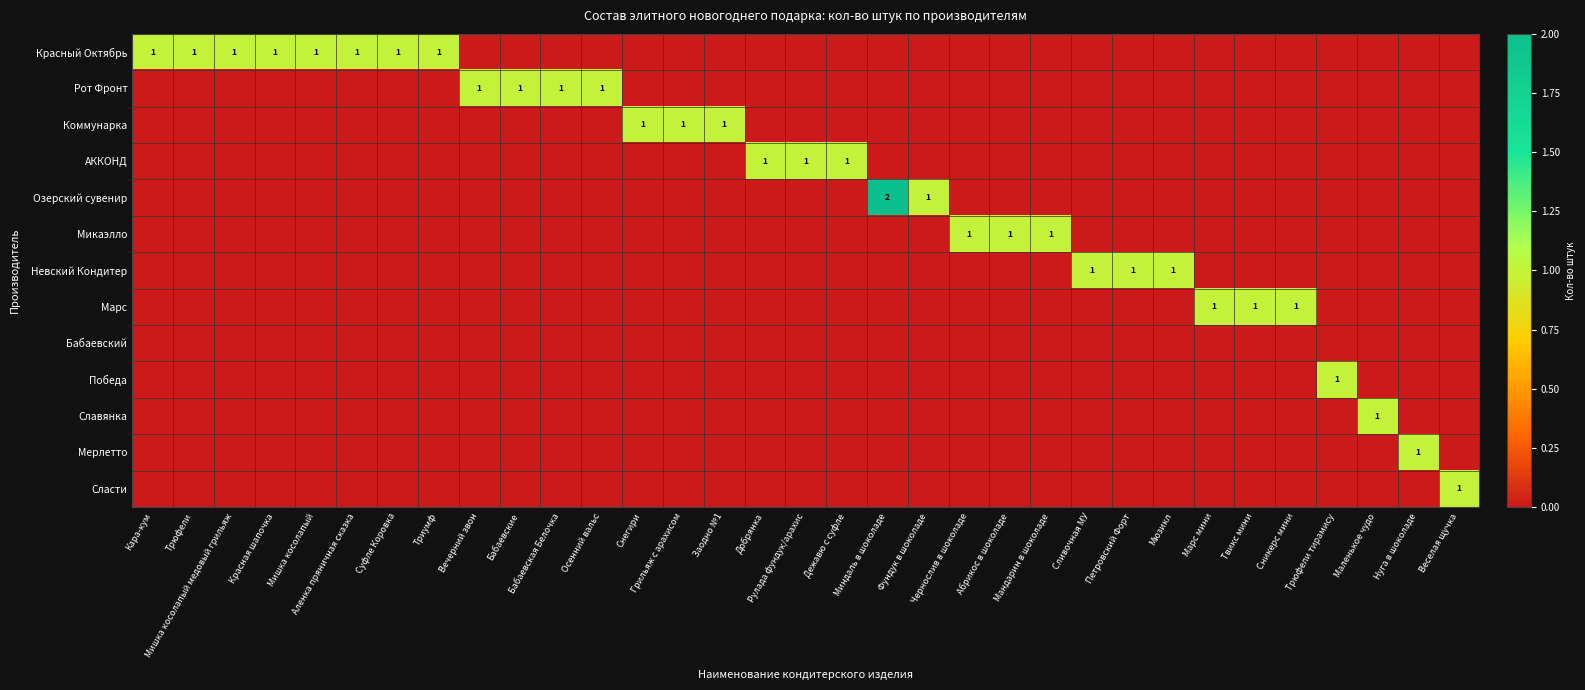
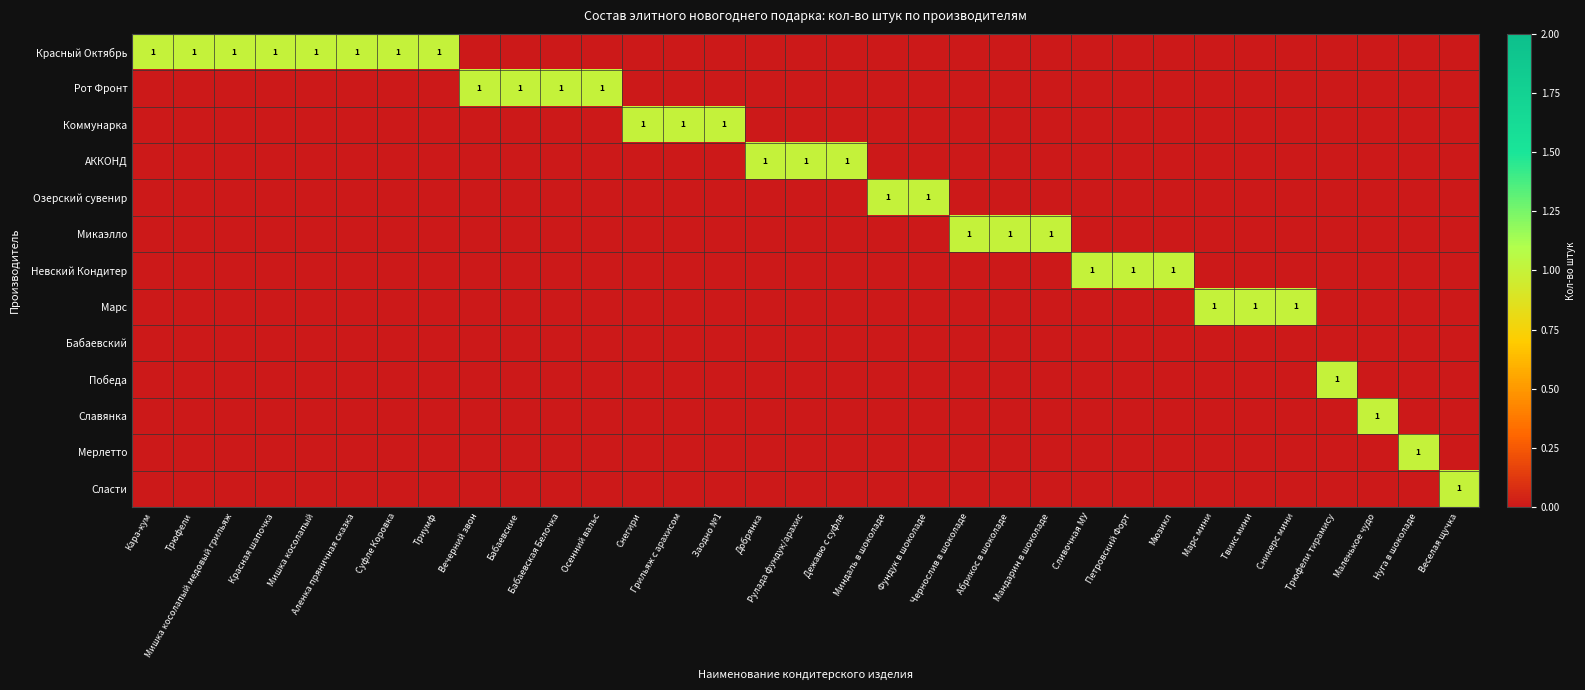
Озерский сувенир, Миндаль в шоколаде: 2 -> 1
